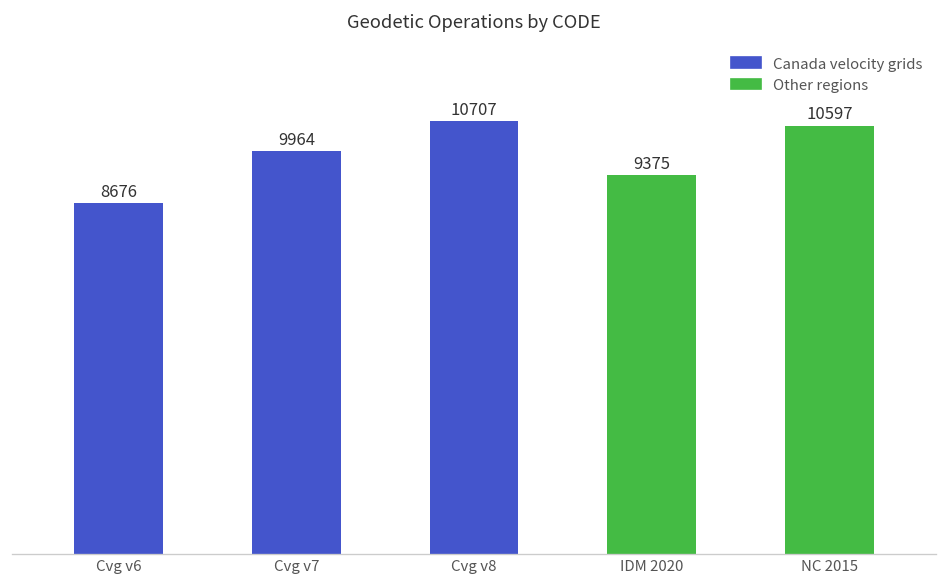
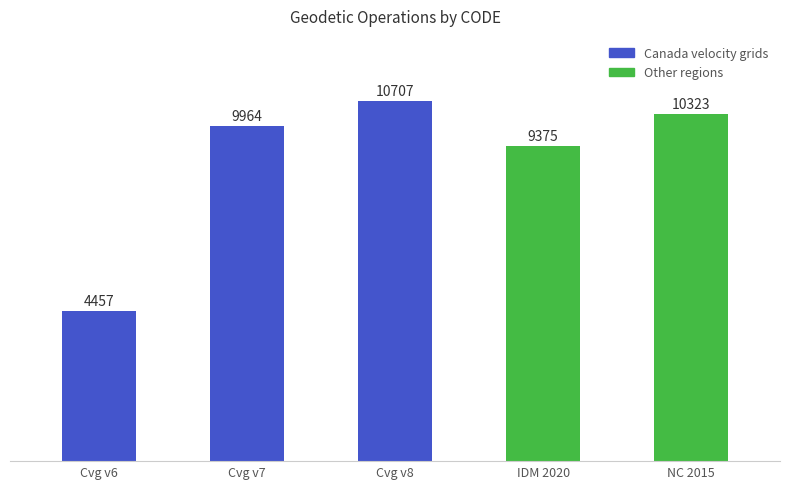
Cvg v6: 8676 -> 4457
NC 2015: 10597 -> 10323
